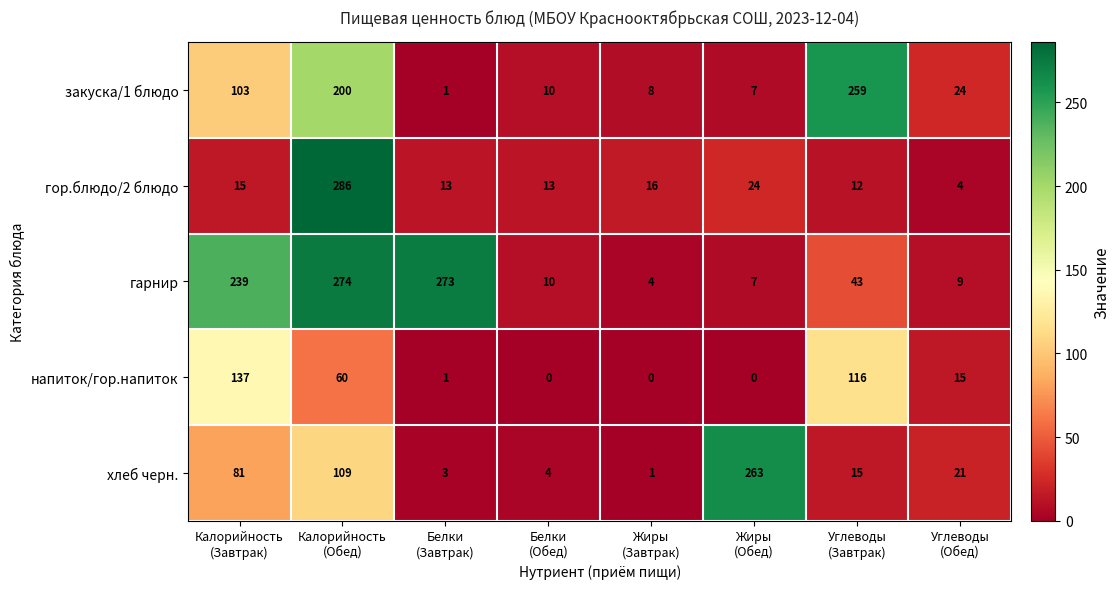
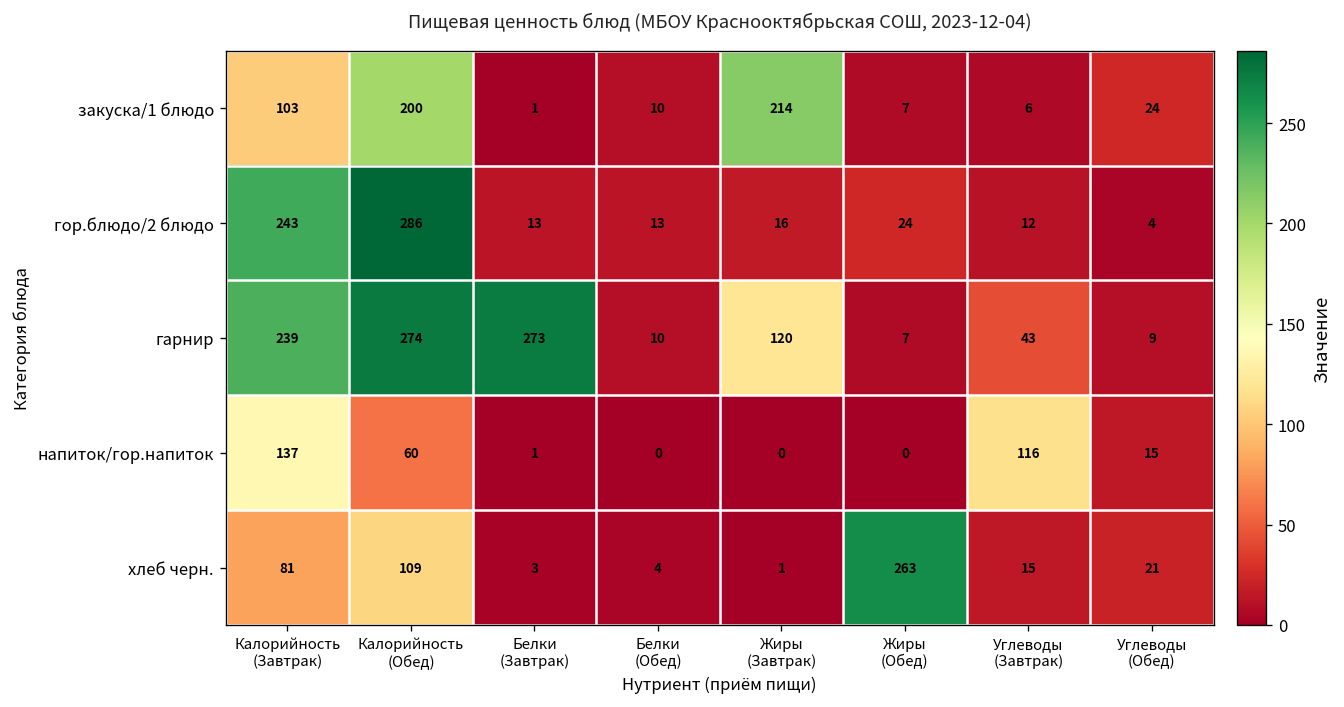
закуска/1 блюдо, Жиры (Завтрак): 8 -> 214
закуска/1 блюдо, Углеводы (Завтрак): 259 -> 6
гор.блюдо/2 блюдо, Калорийность (Завтрак): 15 -> 243
гарнир, Жиры (Завтрак): 4 -> 120
